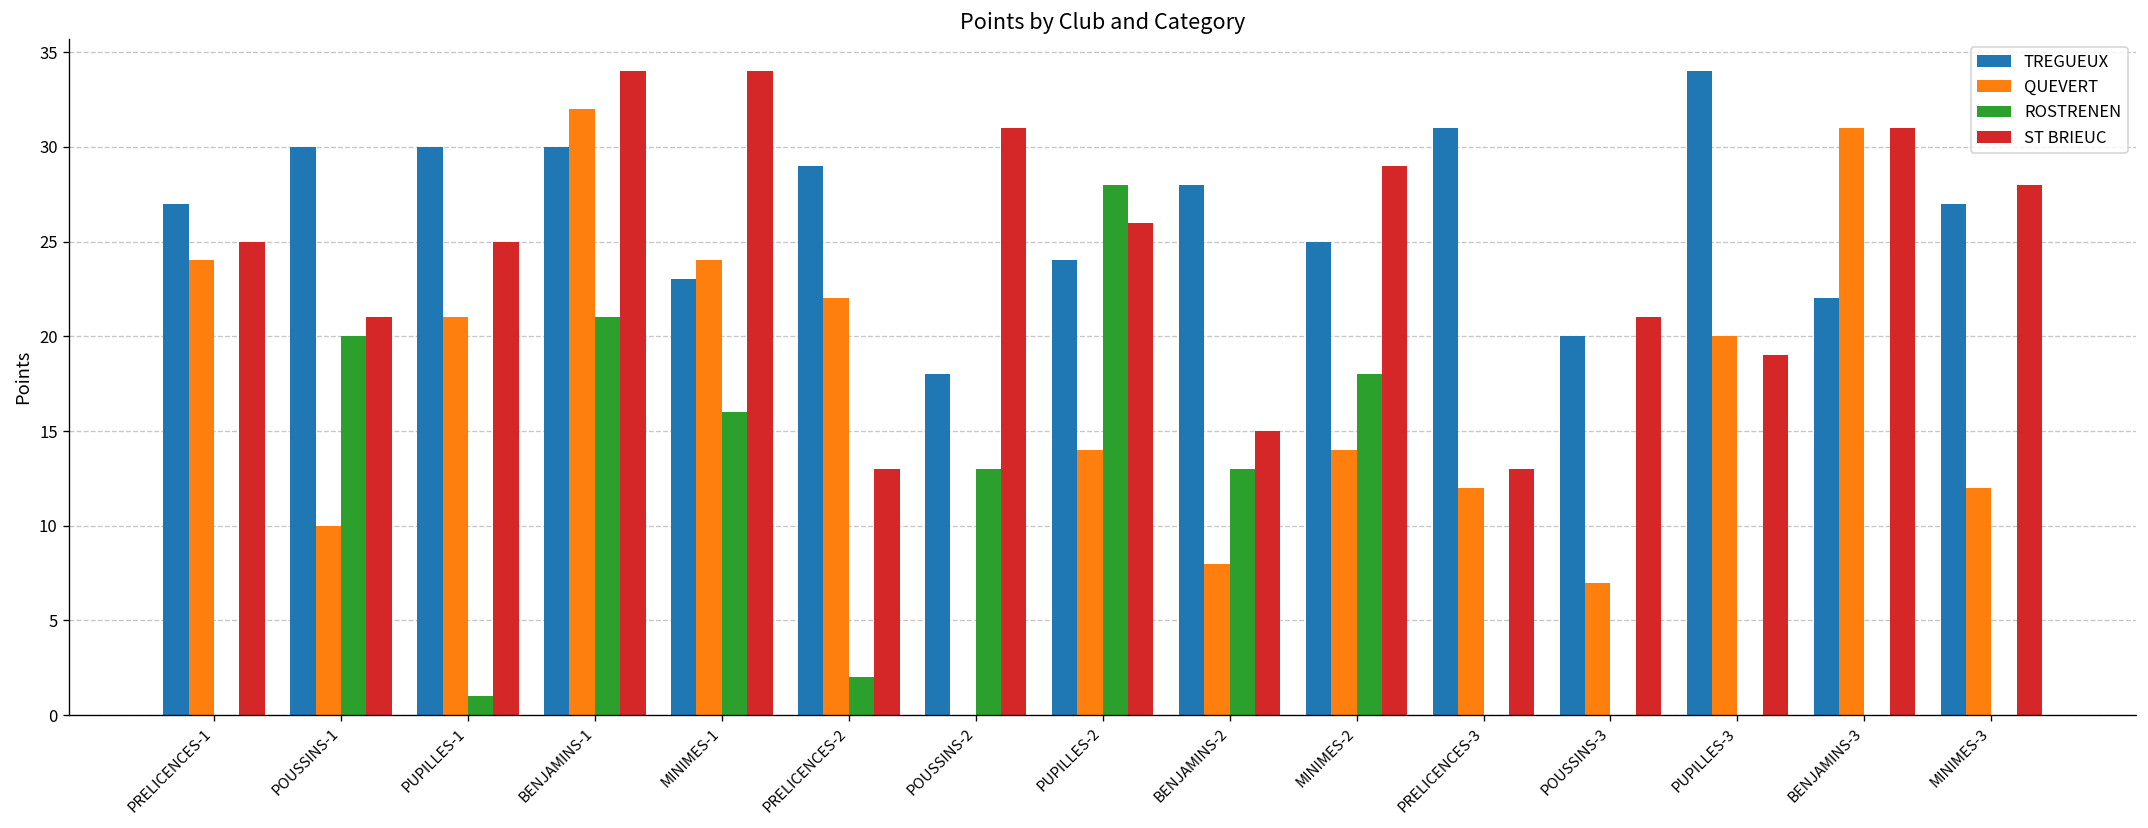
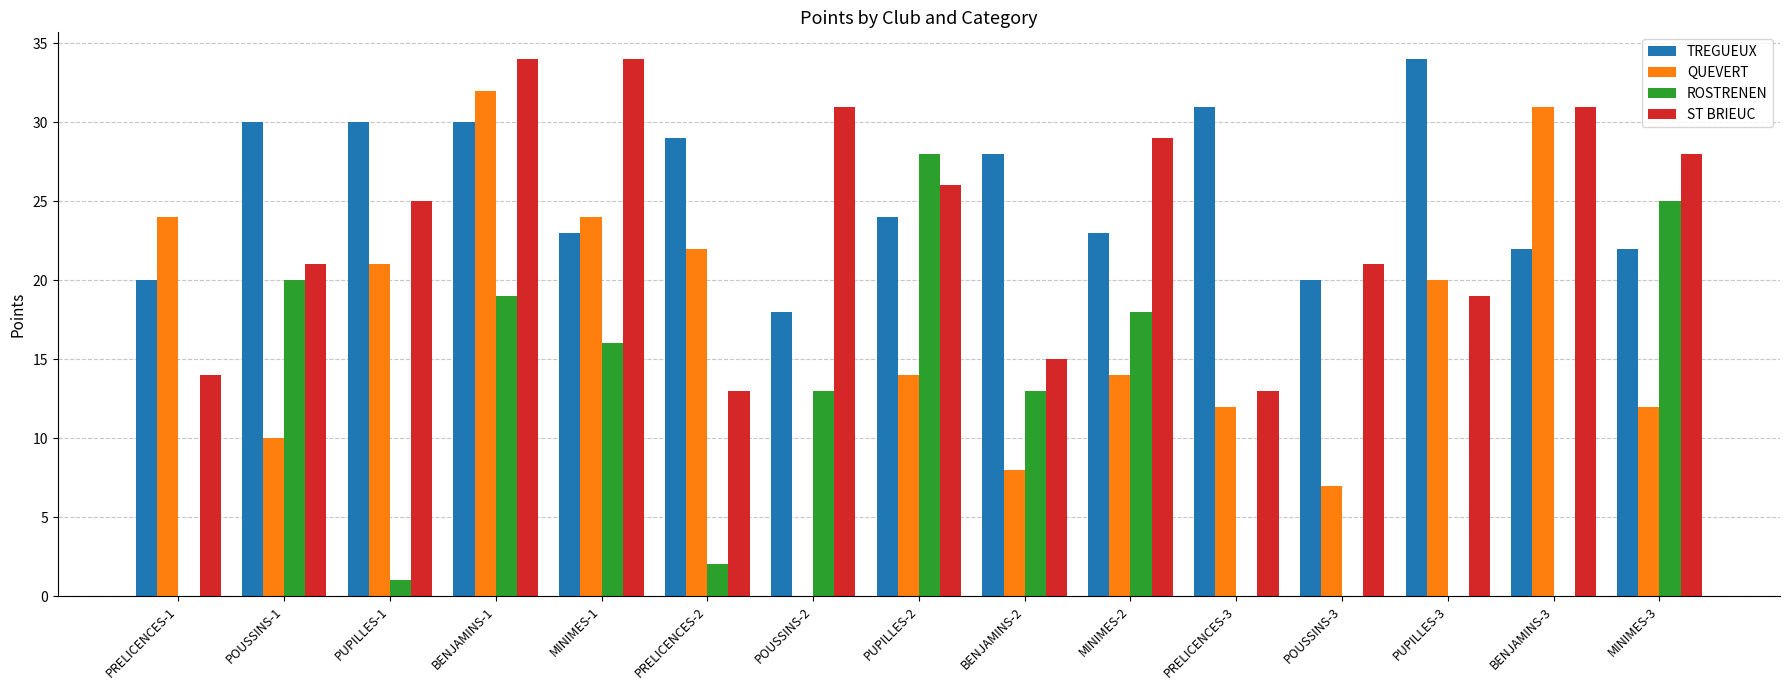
TREGUEUX, PRELICENCES-1: 27 -> 20
ST BRIEUC, PRELICENCES-1: 25 -> 14
ROSTRENEN, BENJAMINS-1: 21 -> 19
TREGUEUX, MINIMES-2: 25 -> 23
TREGUEUX, MINIMES-3: 27 -> 22
ROSTRENEN, MINIMES-3: 0 -> 25
